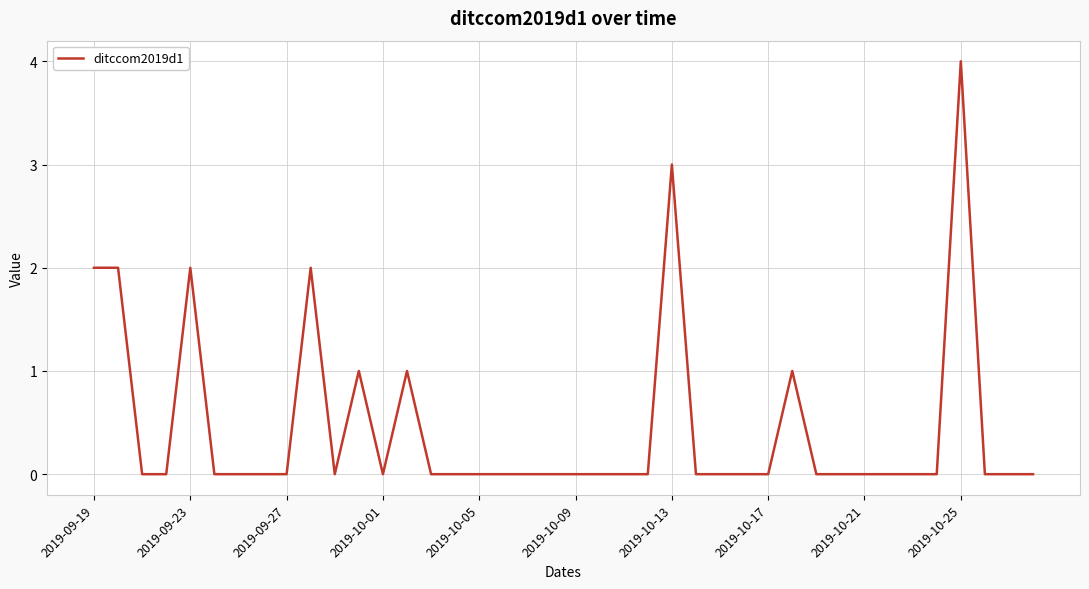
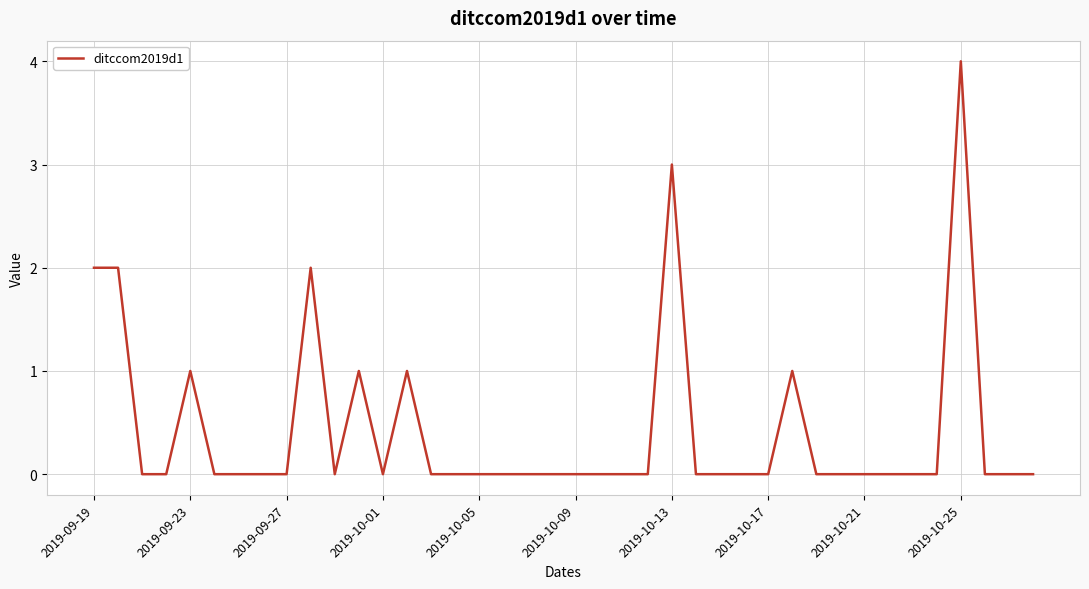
2019-09-23: 2 -> 1
